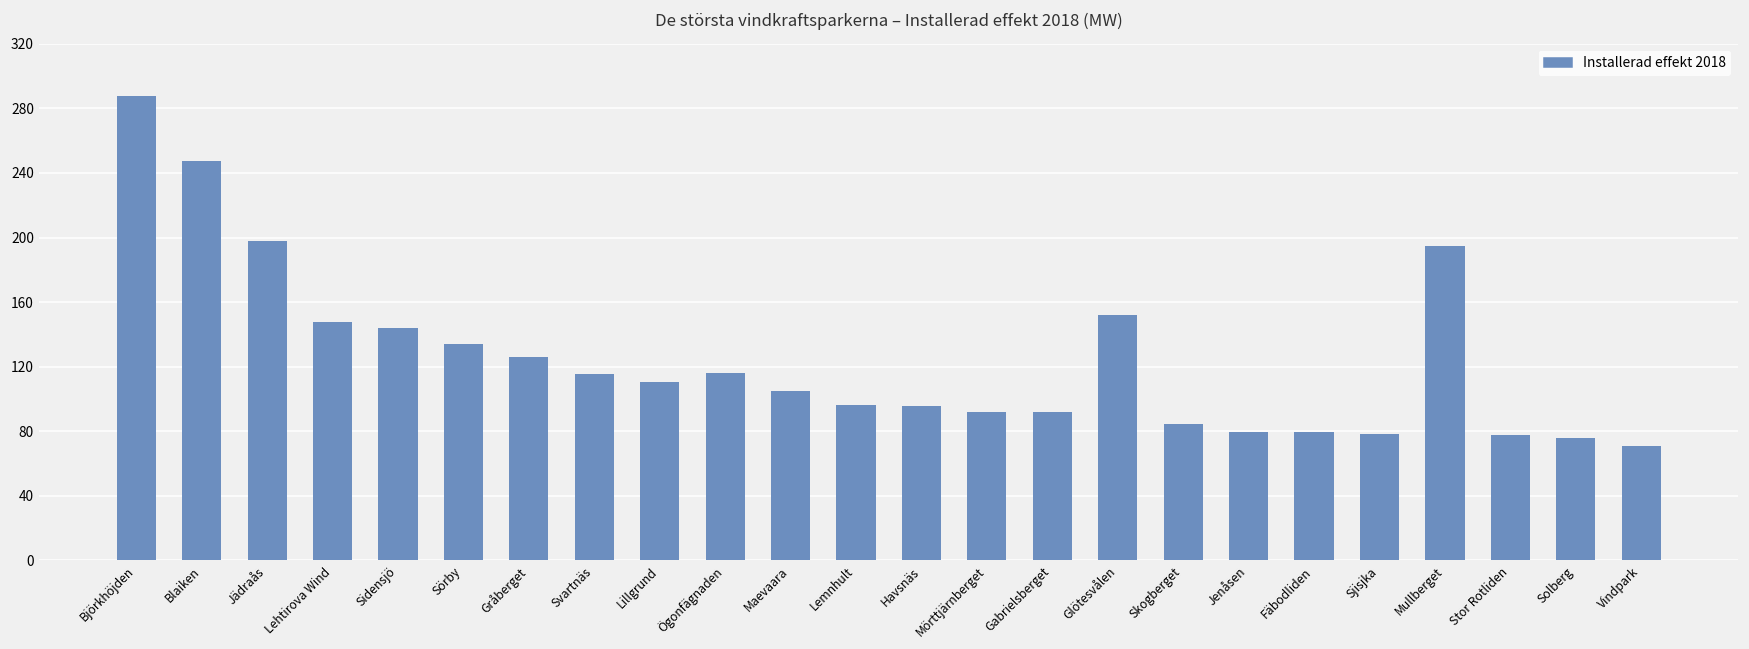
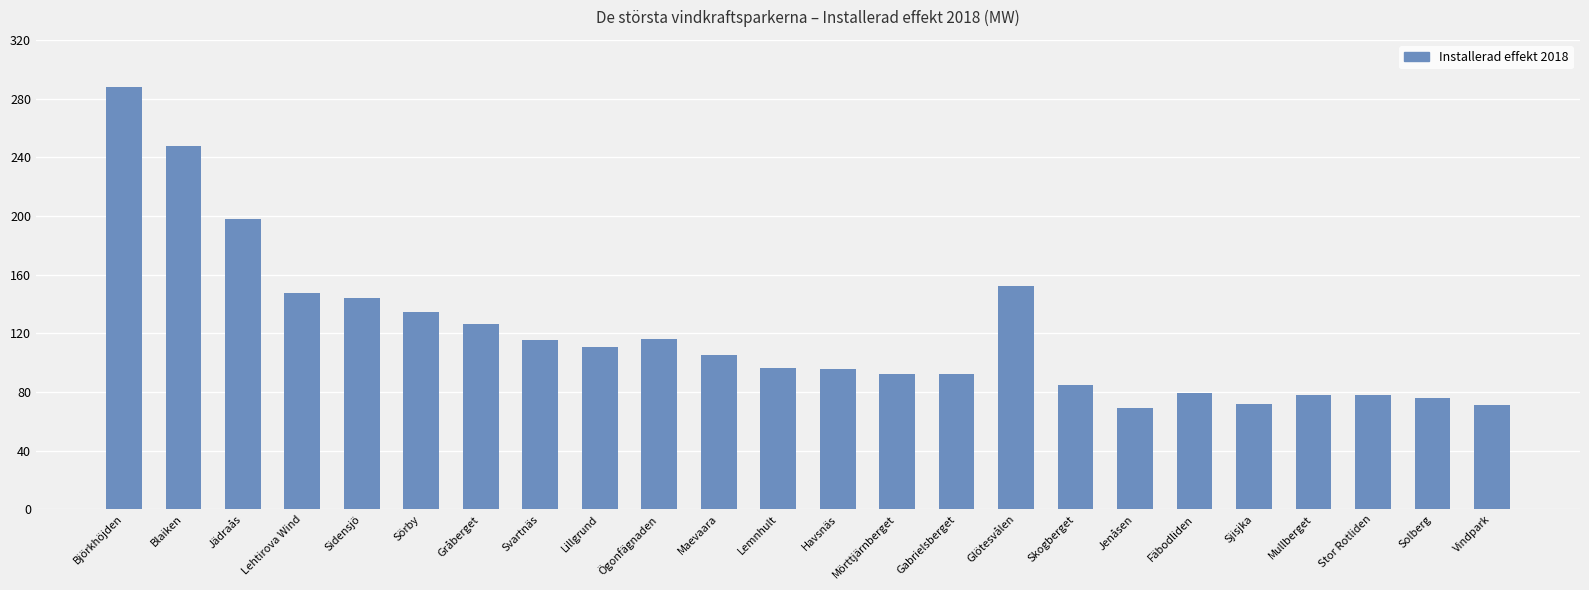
Jenåsen: 79 -> 69
Sjisjka: 78 -> 72
Mullberget: 195 -> 78
